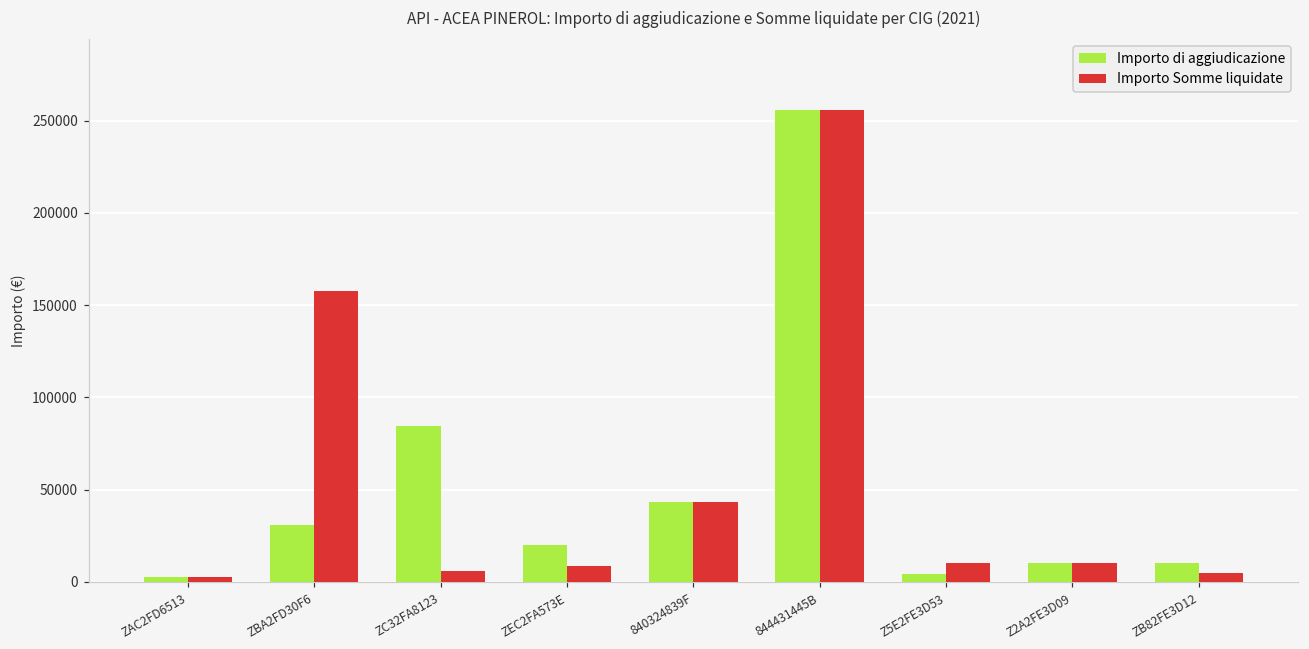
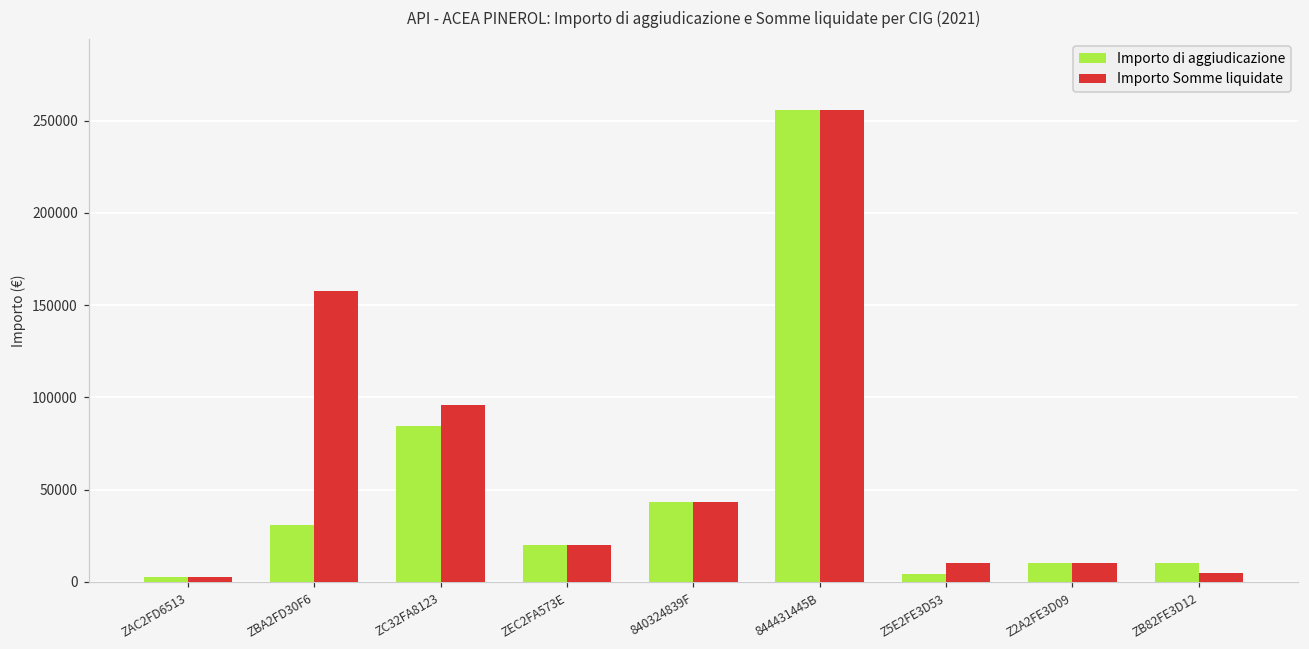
Importo Somme liquidate, ZC32FA8123: 6000 -> 96000
Importo Somme liquidate, ZEC2FA573E: 8000 -> 20000
